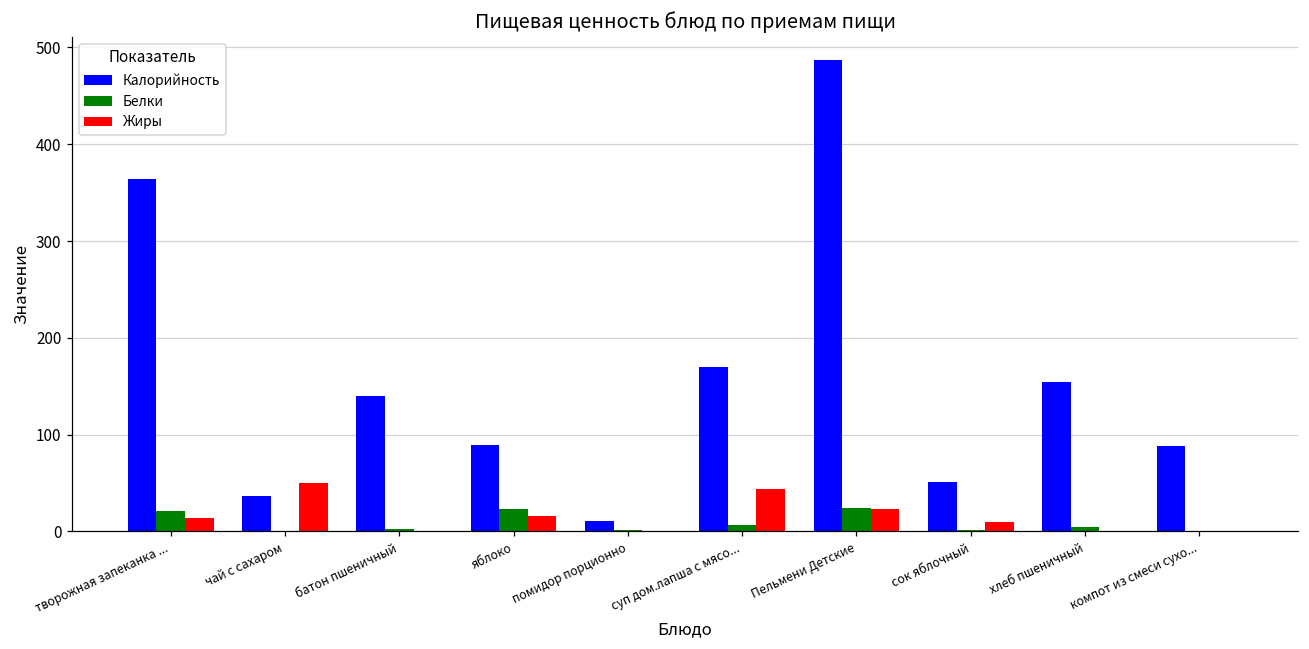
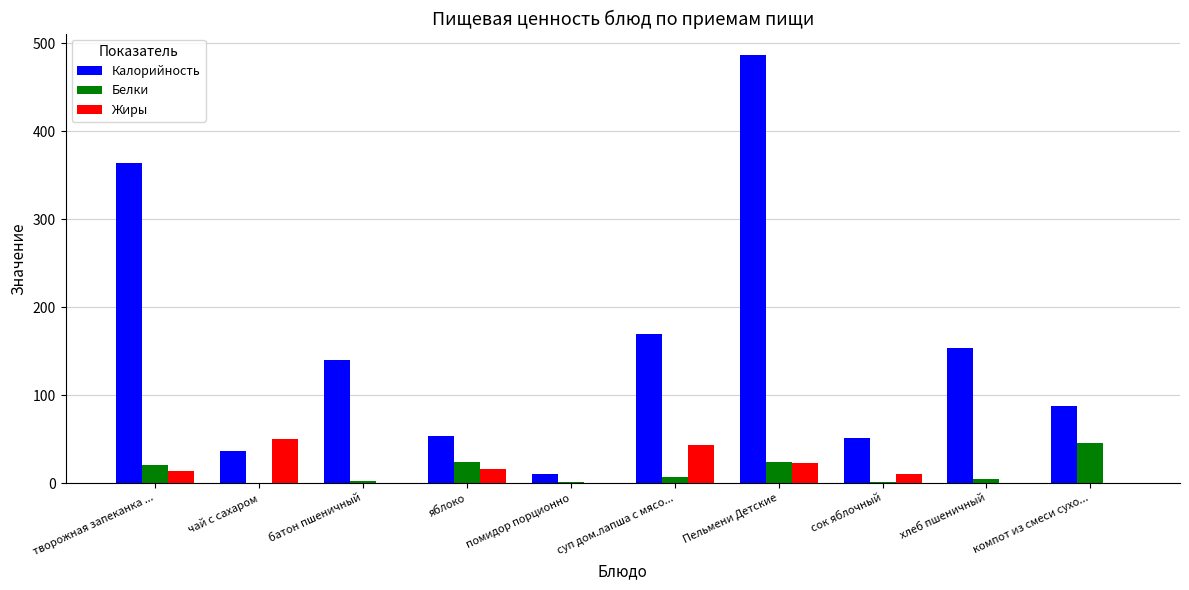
Калорийность, яблоко: 90 -> 50
Белки, компот из смеси сухо...: 0 -> 50
